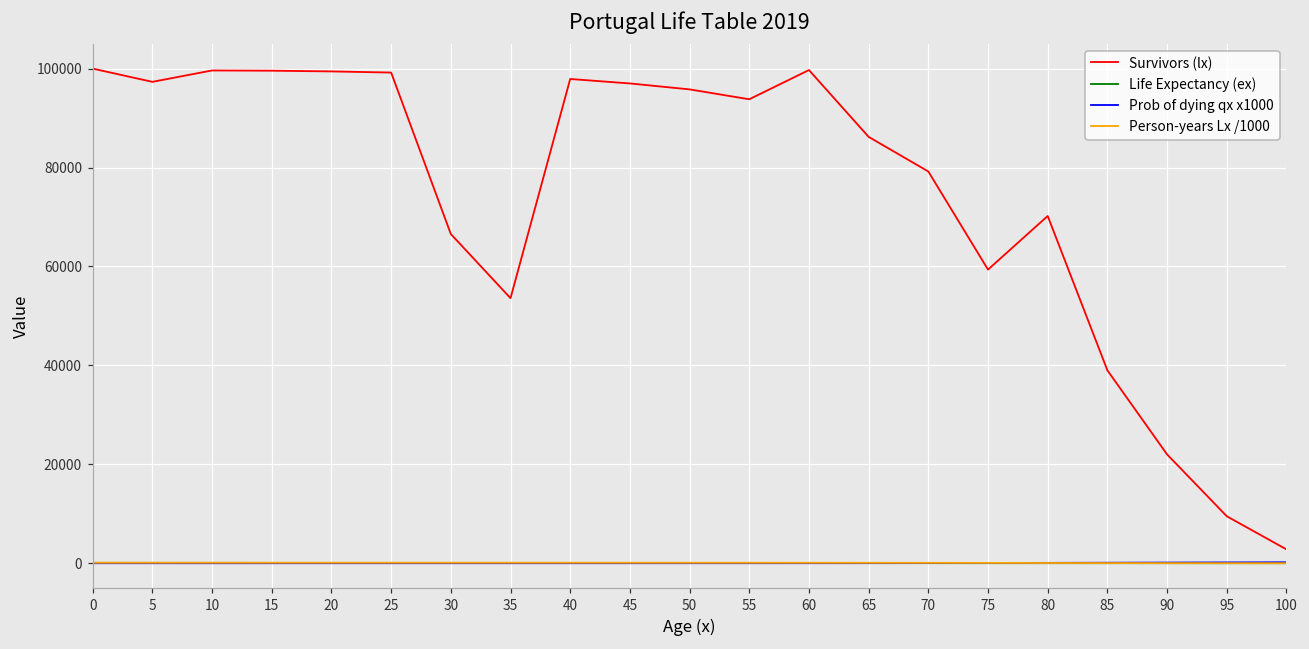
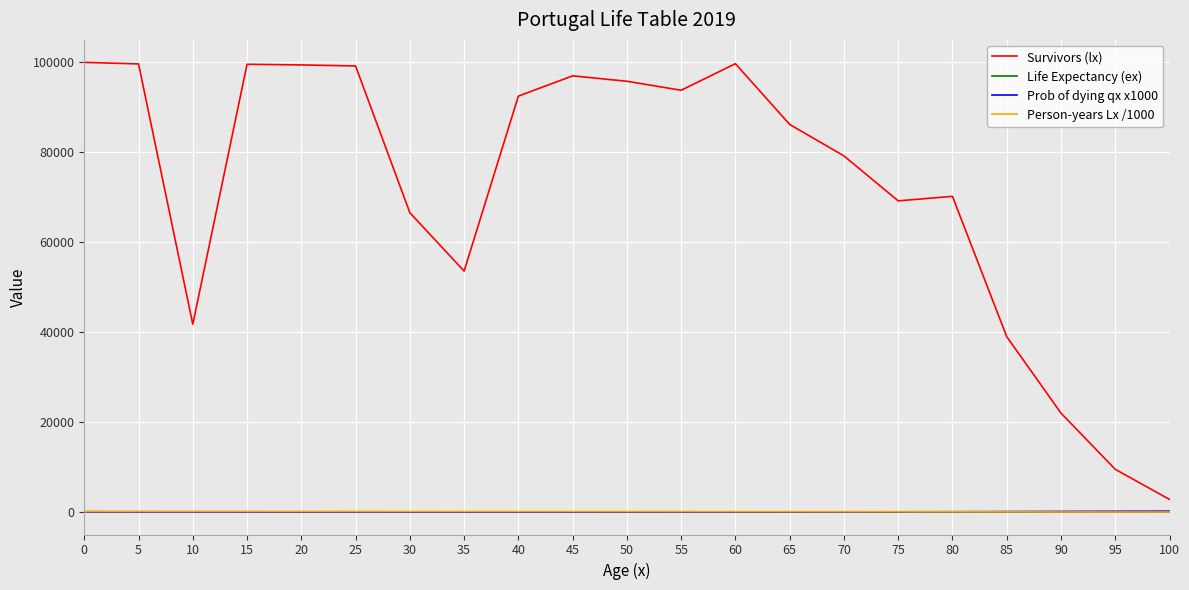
Survivors (lx), 5: 97000 -> 100000
Survivors (lx), 10: 100000 -> 42000
Survivors (lx), 40: 98000 -> 92000
Survivors (lx), 75: 59000 -> 69000
